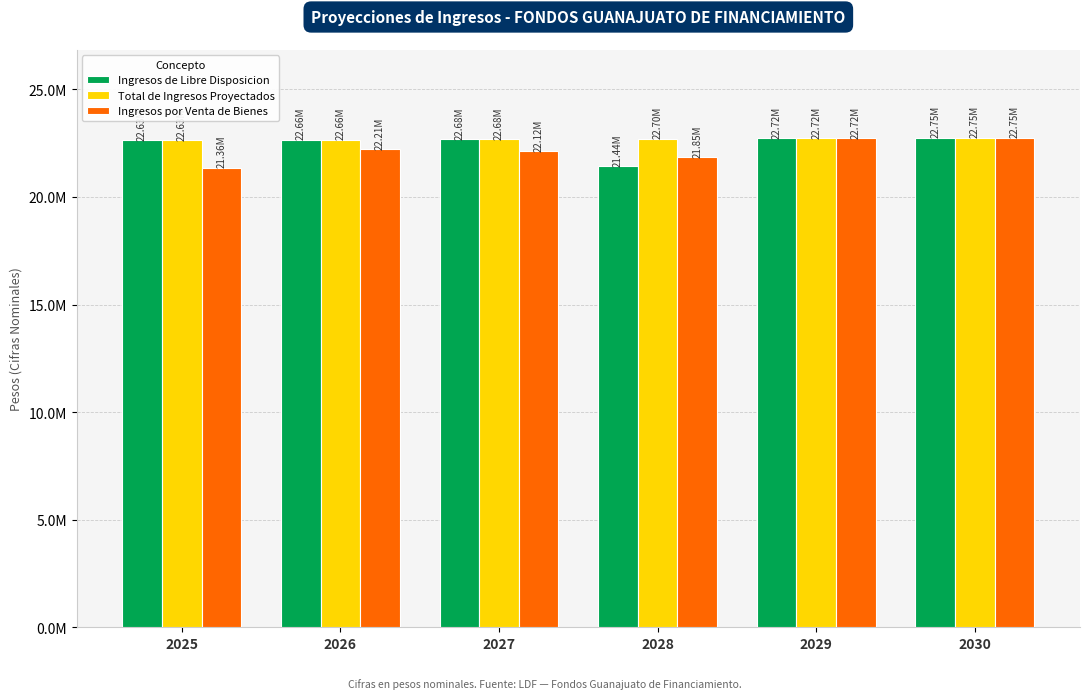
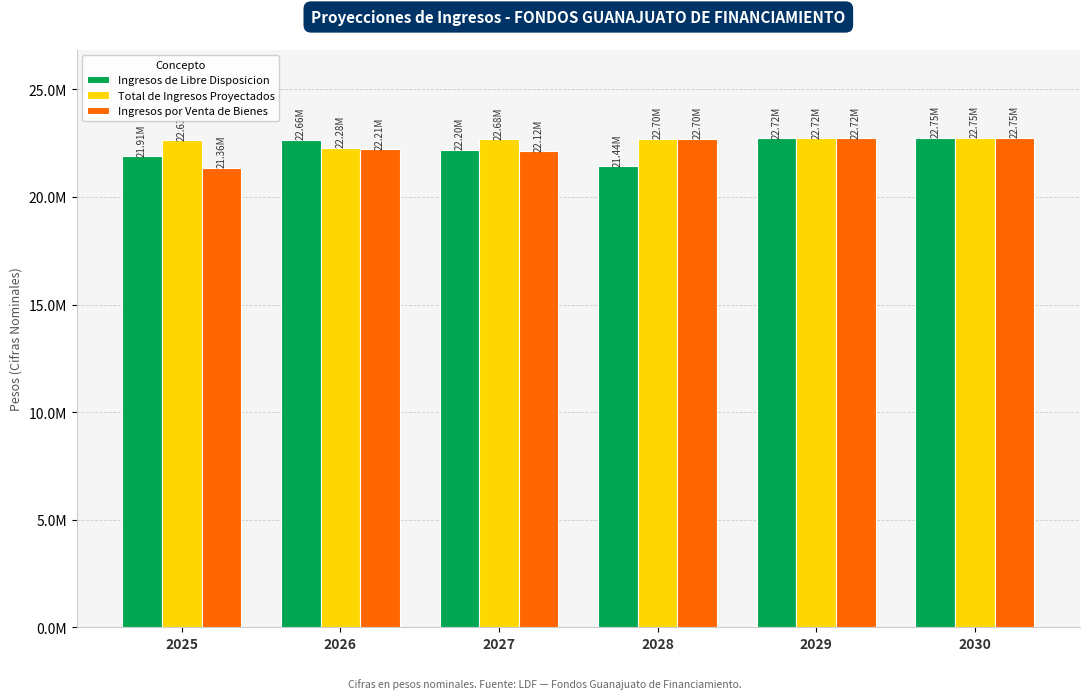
Ingresos de Libre Disposicion, 2025: 22600000 -> 21900000
Total de Ingresos Proyectados, 2026: 22.66M -> 22.28M
Ingresos de Libre Disposicion, 2027: 22.68M -> 22.20M
Ingresos por Venta de Bienes, 2028: 21.85M -> 22.70M
